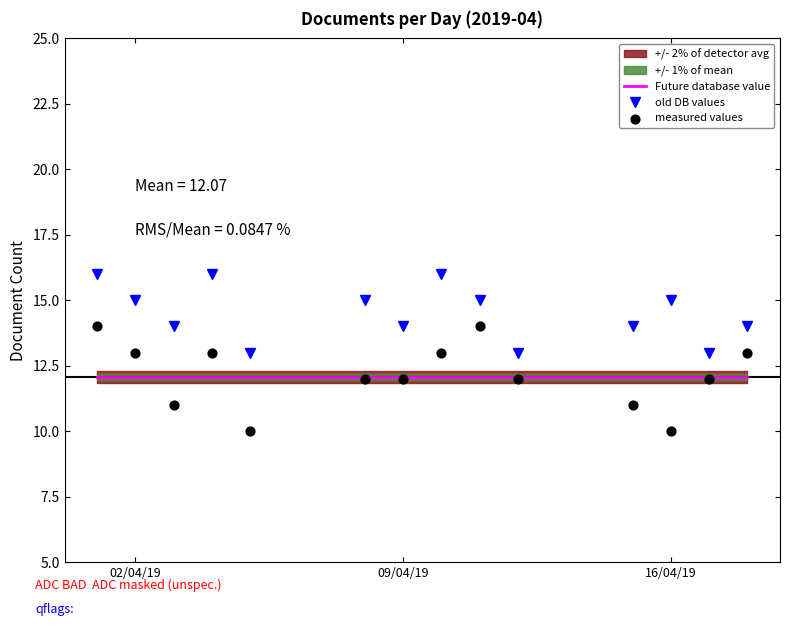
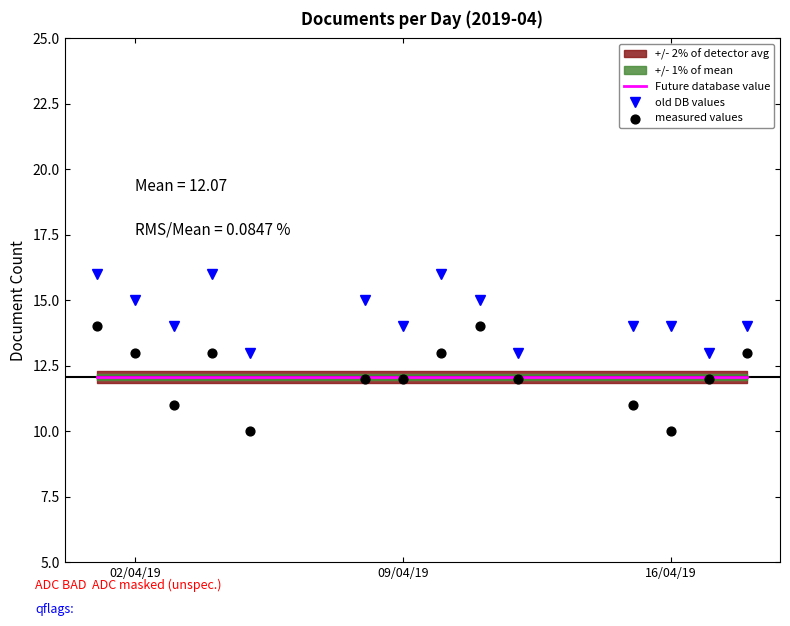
old DB values, 16/04/19: 15 -> 14
